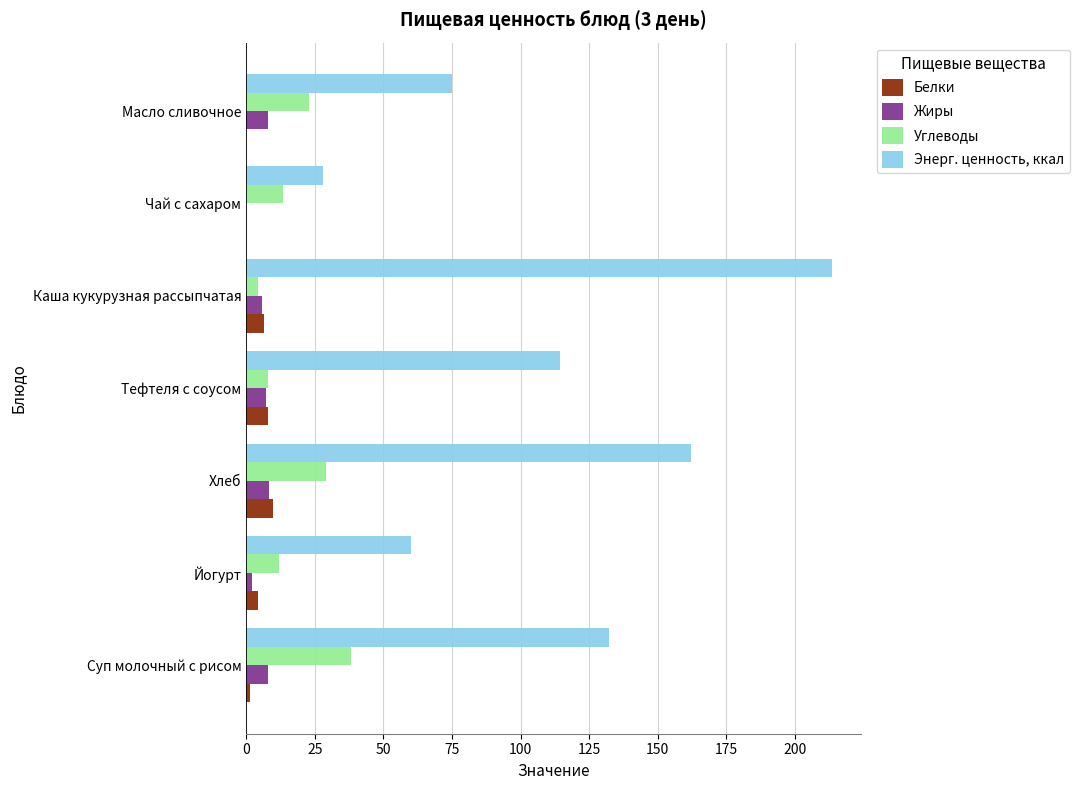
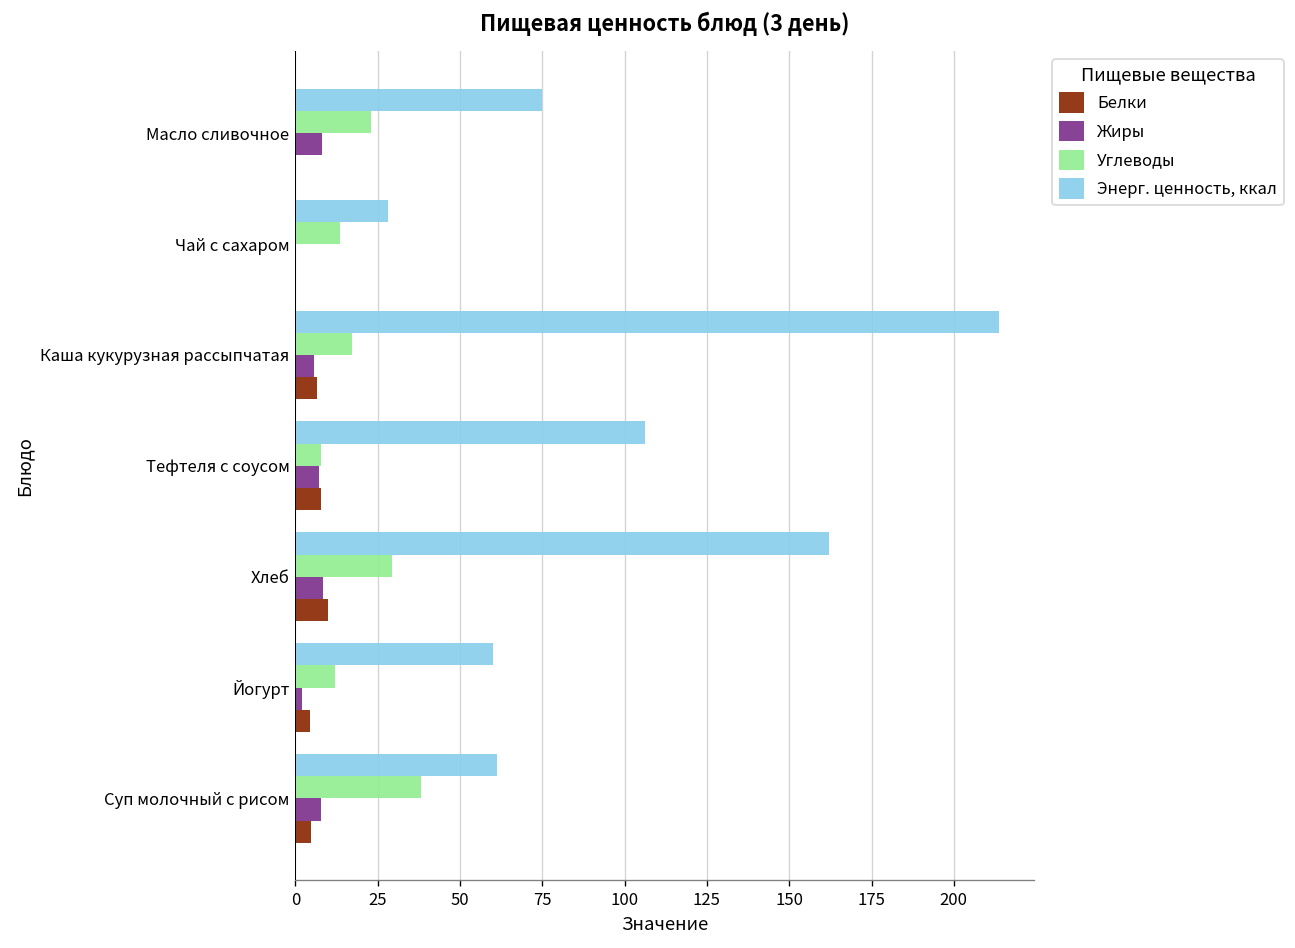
Углеводы, Каша кукурузная рассыпчатая: 4 -> 17
Энерг. ценность, ккал, Тефтеля с соусом: 114 -> 106
Энерг. ценность, ккал, Суп молочный с рисом: 132 -> 61
Белки, Суп молочный с рисом: 1 -> 5
